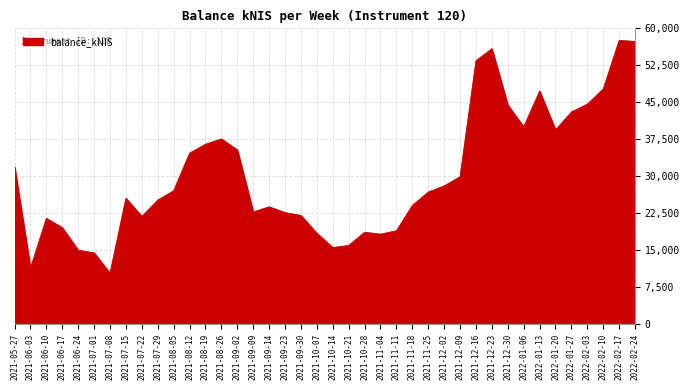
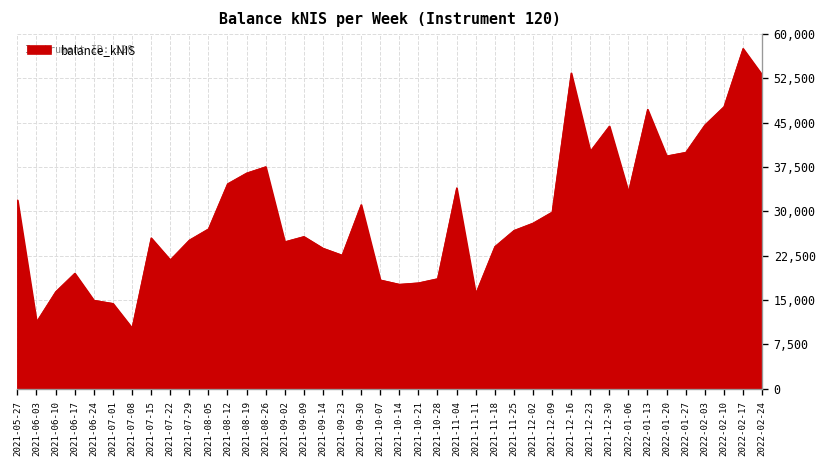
2021-06-10: 21,000 -> 16,000
2021-09-02: 35,000 -> 25,000
2021-09-09: 23,000 -> 26,000
2021-09-30: 22,000 -> 31,000
2021-10-14: 16,000 -> 18,000
2021-10-21: 16,000 -> 18,000
2021-11-04: 18,000 -> 34,000
2021-11-11: 19,000 -> 16,000
2021-12-23: 56,000 -> 40,000
2022-01-06: 40,000 -> 33,000
2022-01-27: 43,000 -> 40,000
2022-02-24: 57,000 -> 53,000
